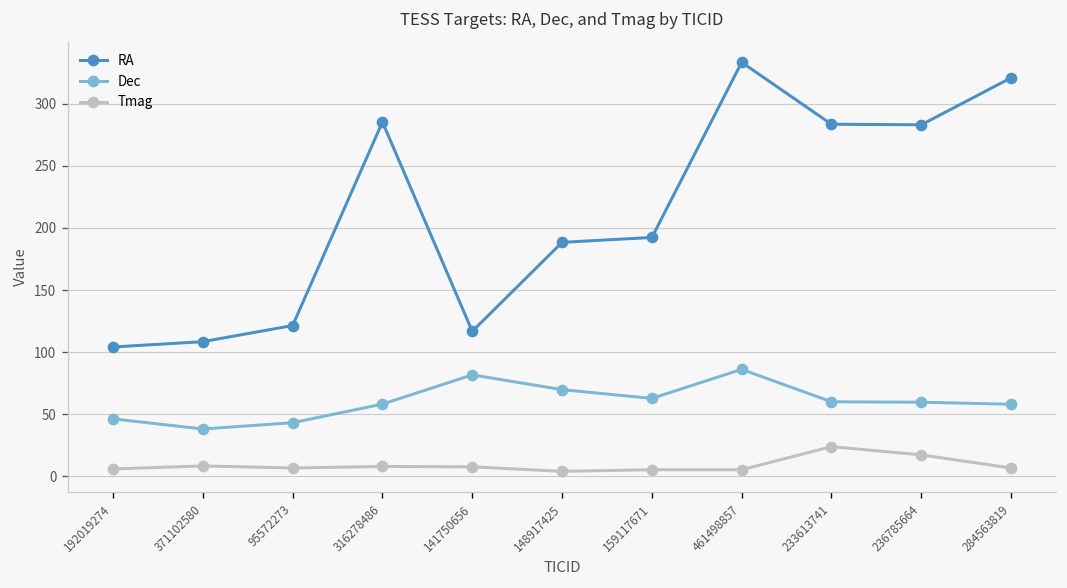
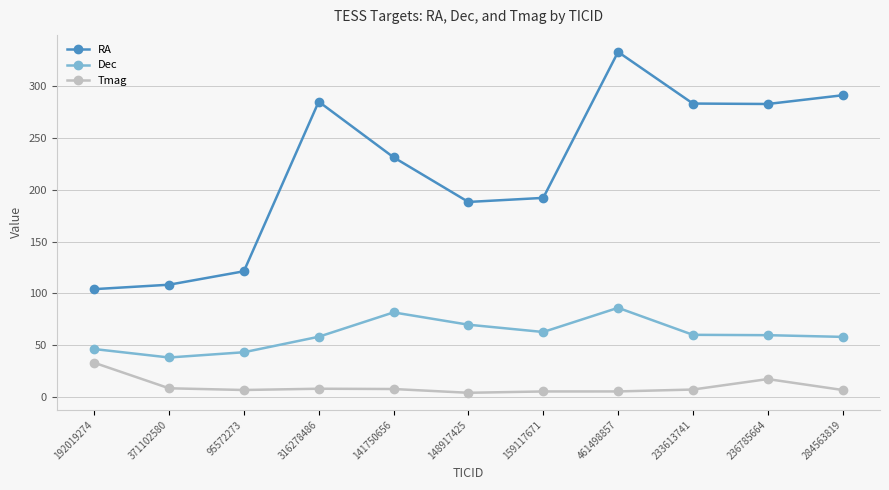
Tmag, 192019274: 6 -> 33
RA, 141750656: 117 -> 232
Tmag, 233613741: 24 -> 7
RA, 284563819: 321 -> 291
